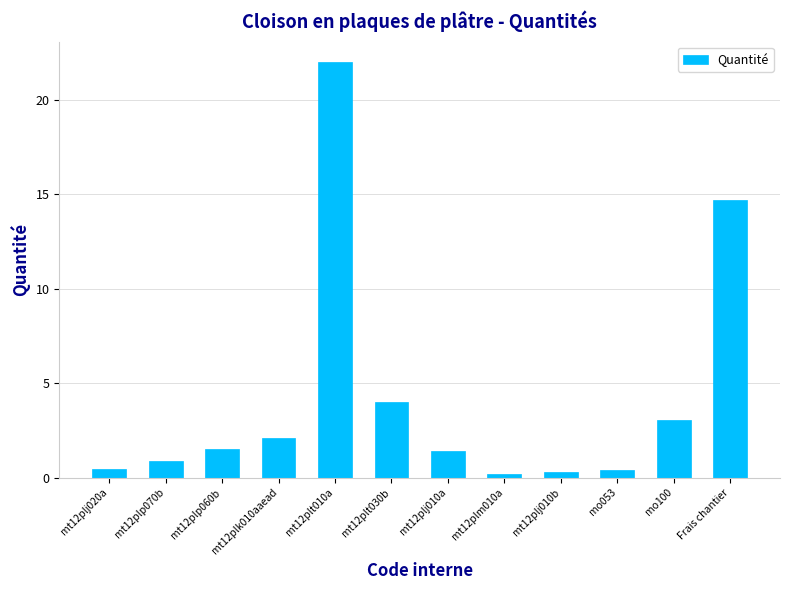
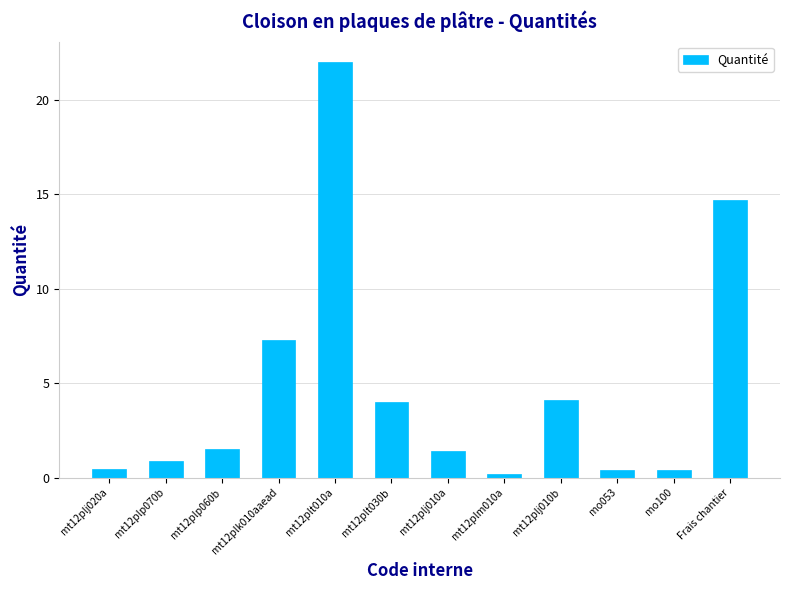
mt12plk010aaead: 2.1 -> 7.3
mt12plj010b: 0.3 -> 4.1
mo100: 3.1 -> 0.4
